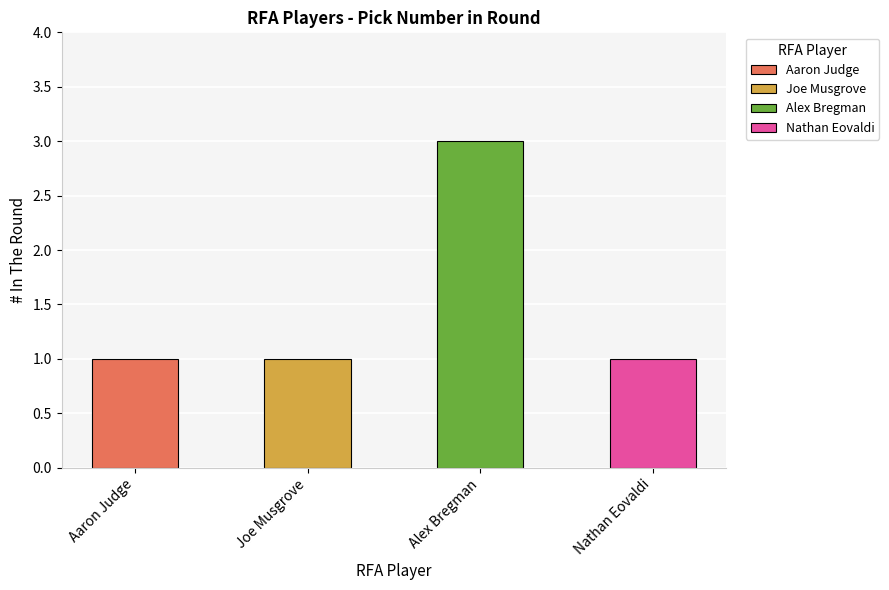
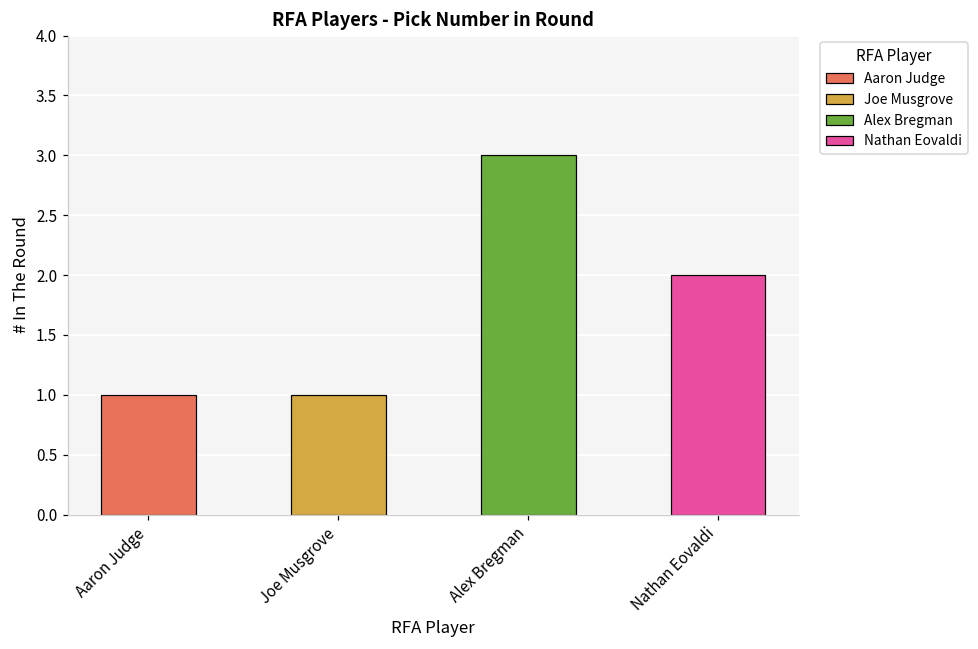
Nathan Eovaldi: 1 -> 2
